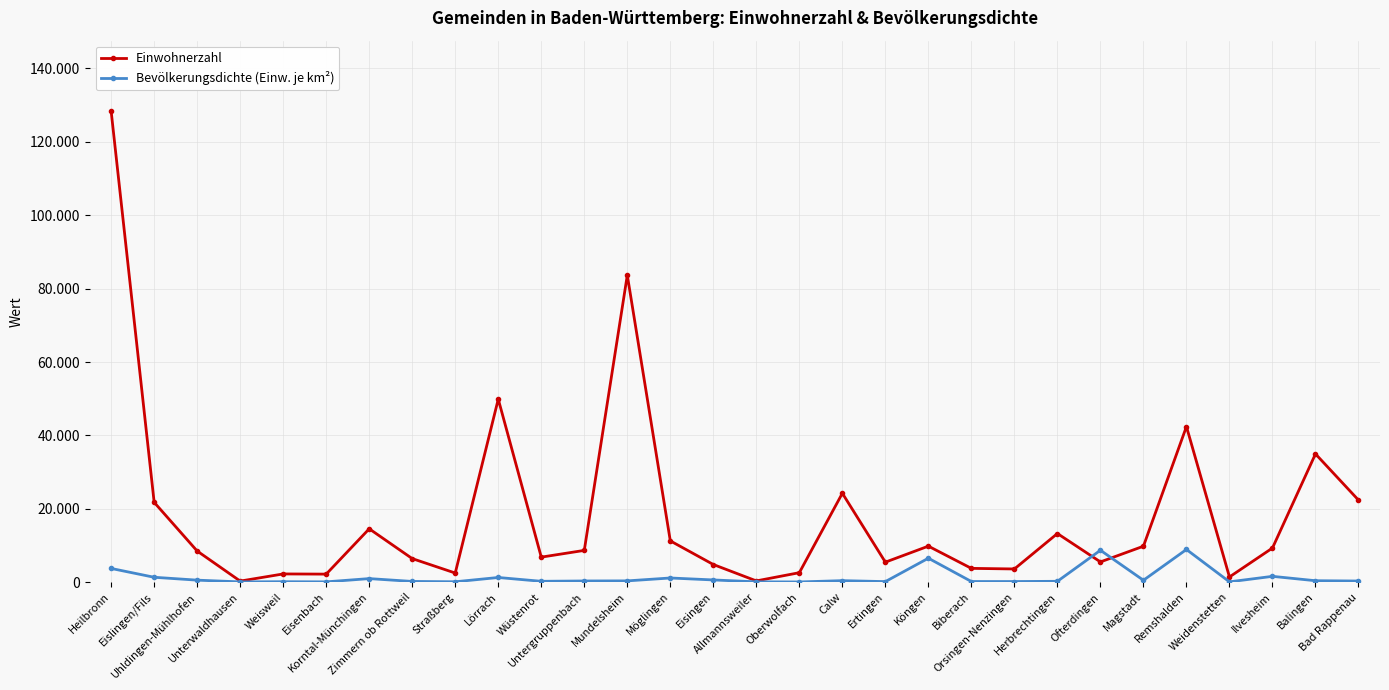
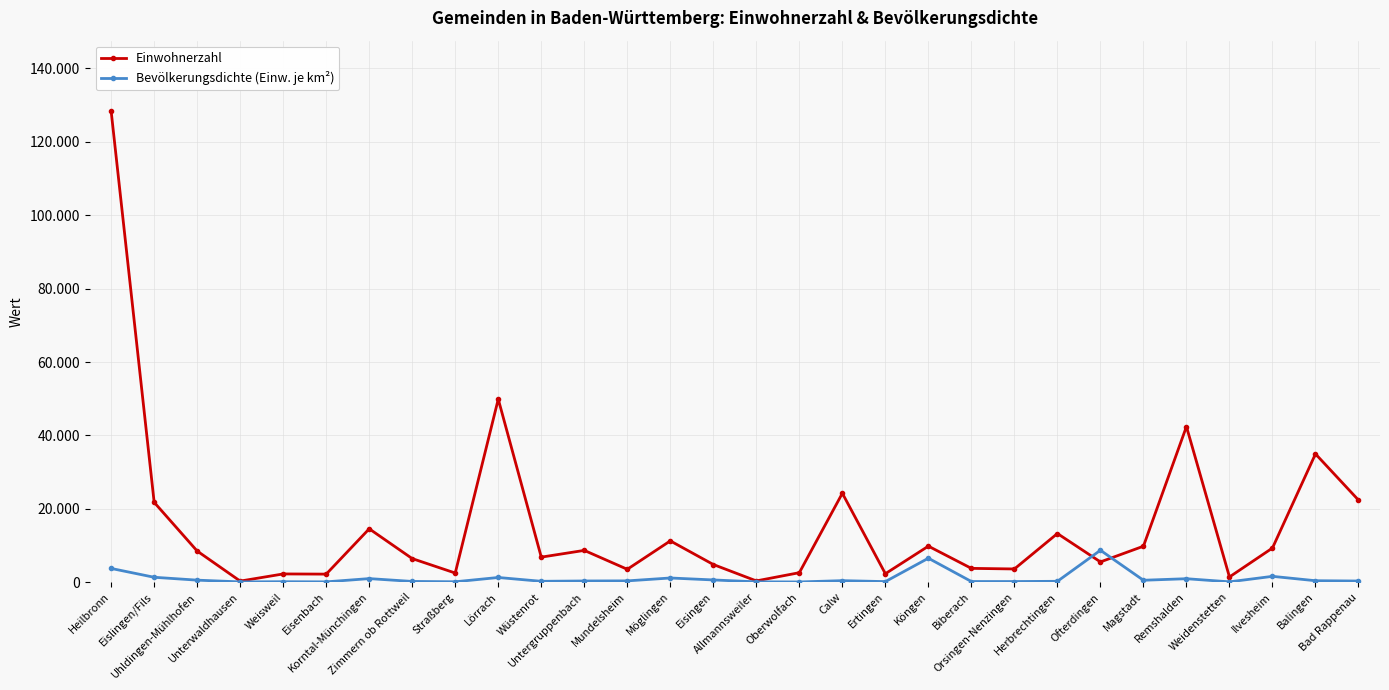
Einwohnerzahl, Mundelsheim: 84 -> 3
Einwohnerzahl, Ertingen: 5 -> 2
Bevölkerungsdichte (Einw. je km²), Remshalden: 9 -> 1
